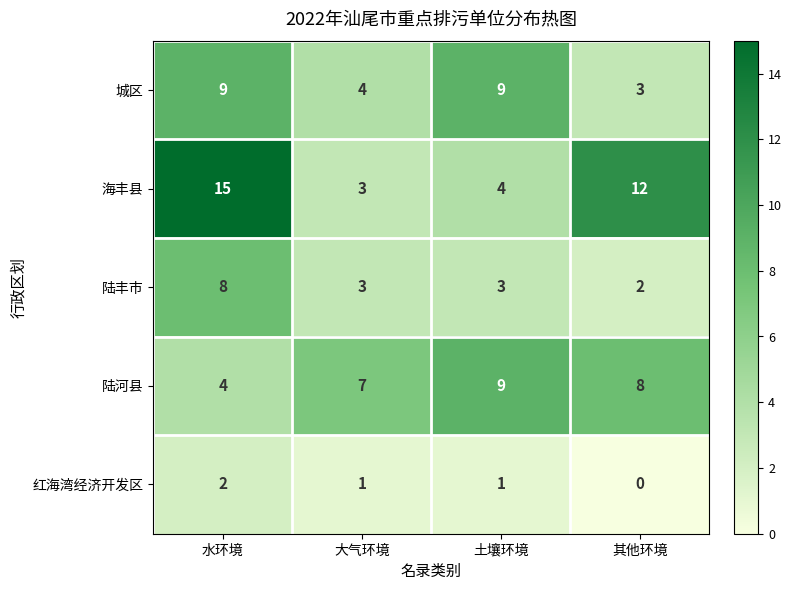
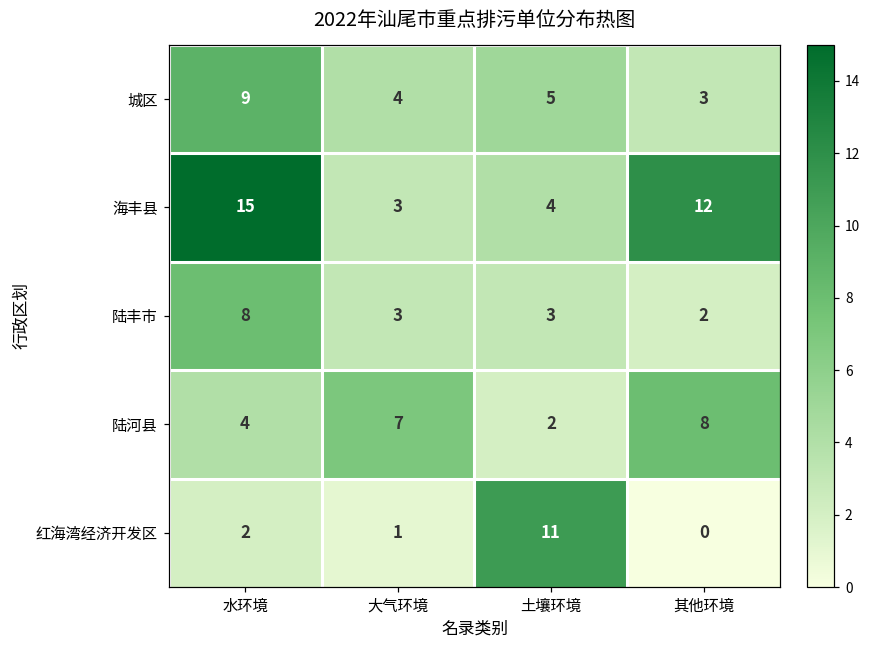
城区, 土壤环境: 9 -> 5
陆河县, 土壤环境: 9 -> 2
红海湾经济开发区, 土壤环境: 1 -> 11
